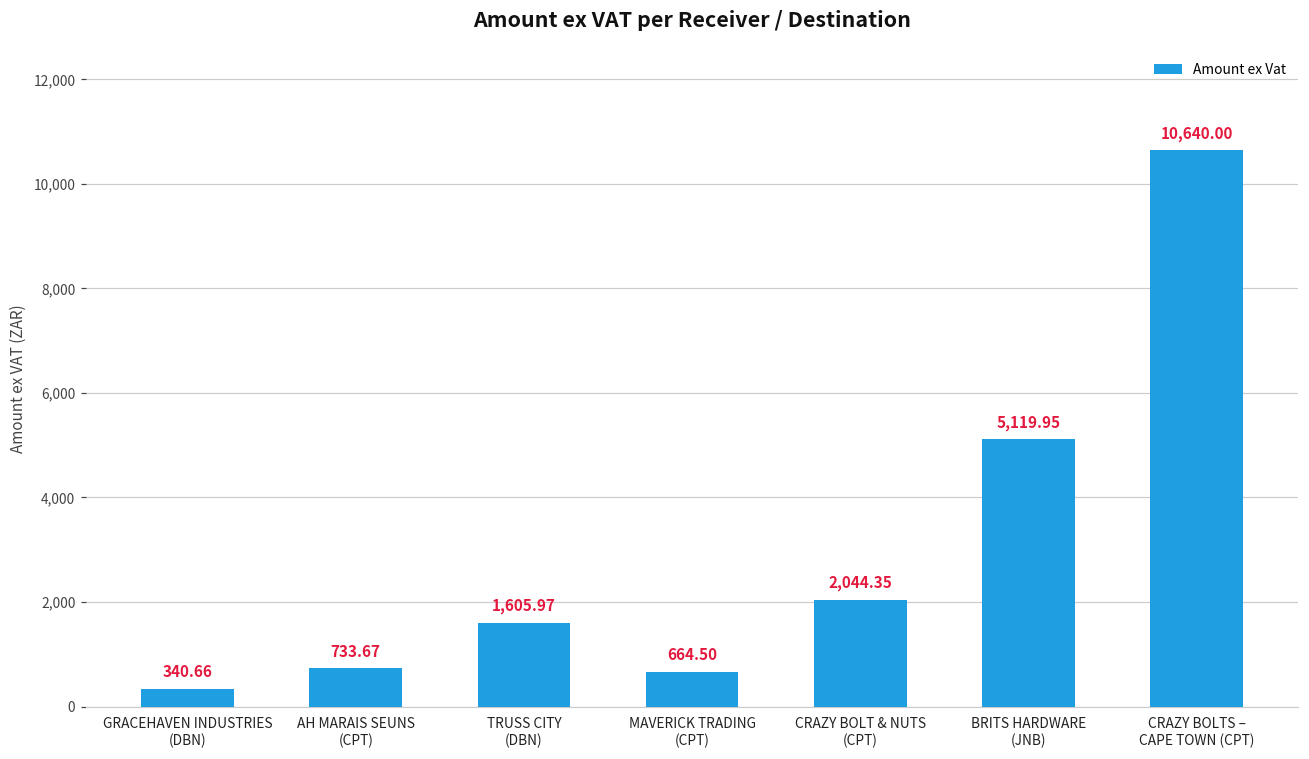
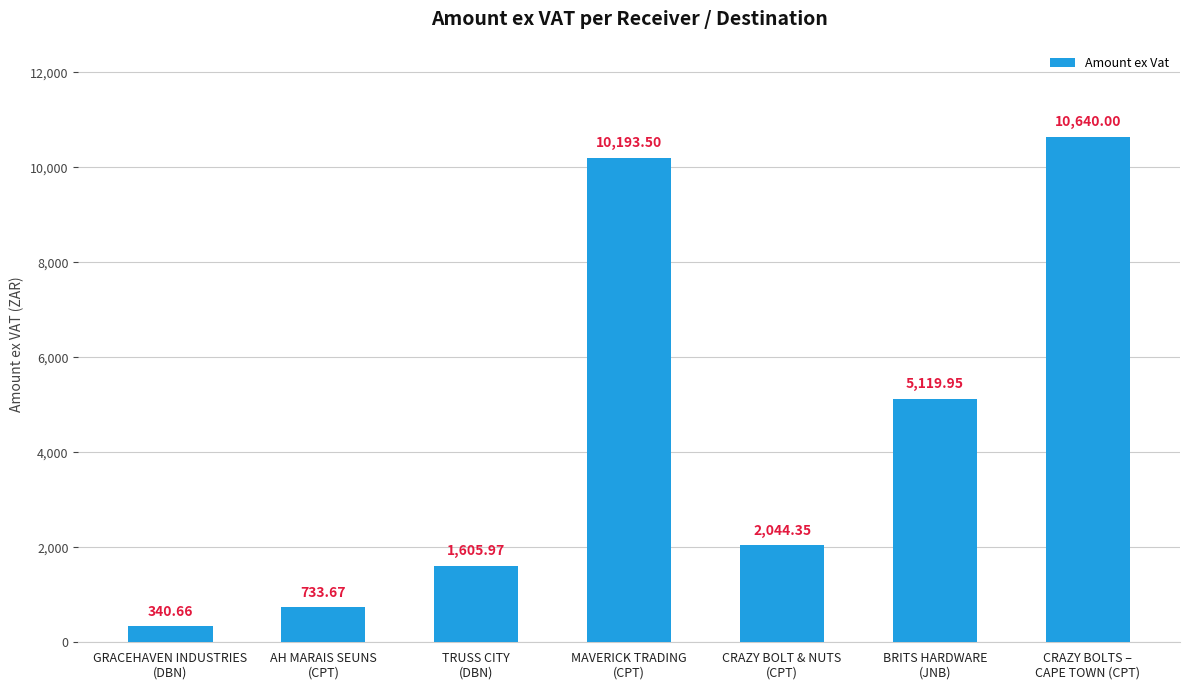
MAVERICK TRADING (CPT): 664.50 -> 10,193.50
